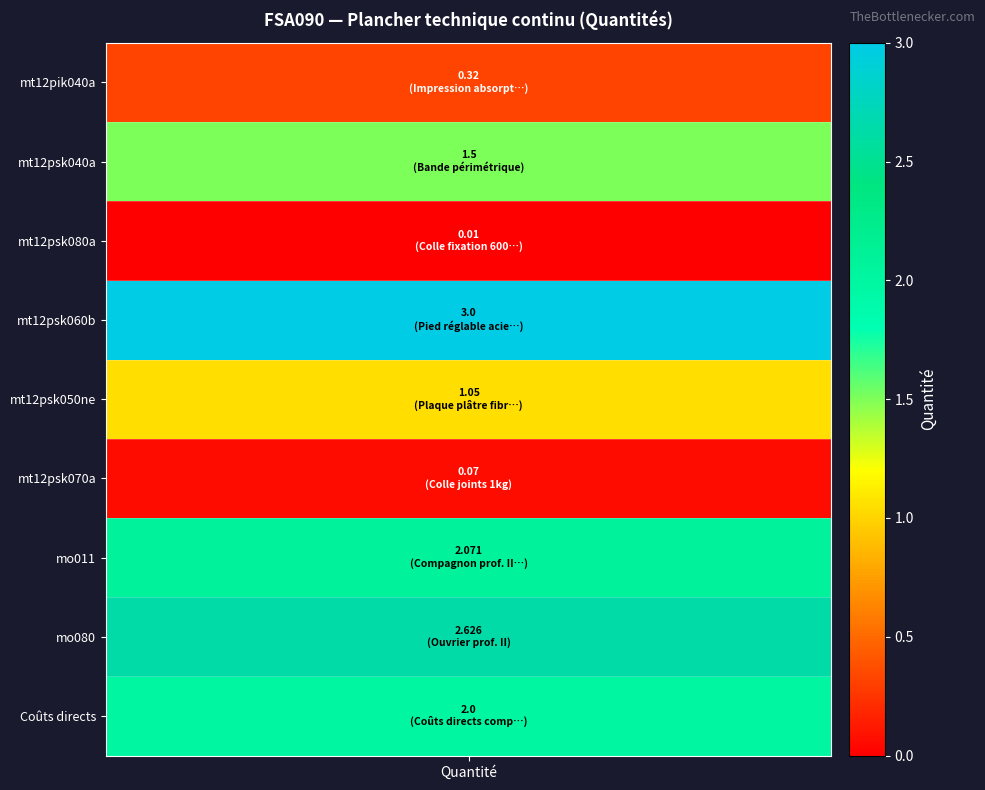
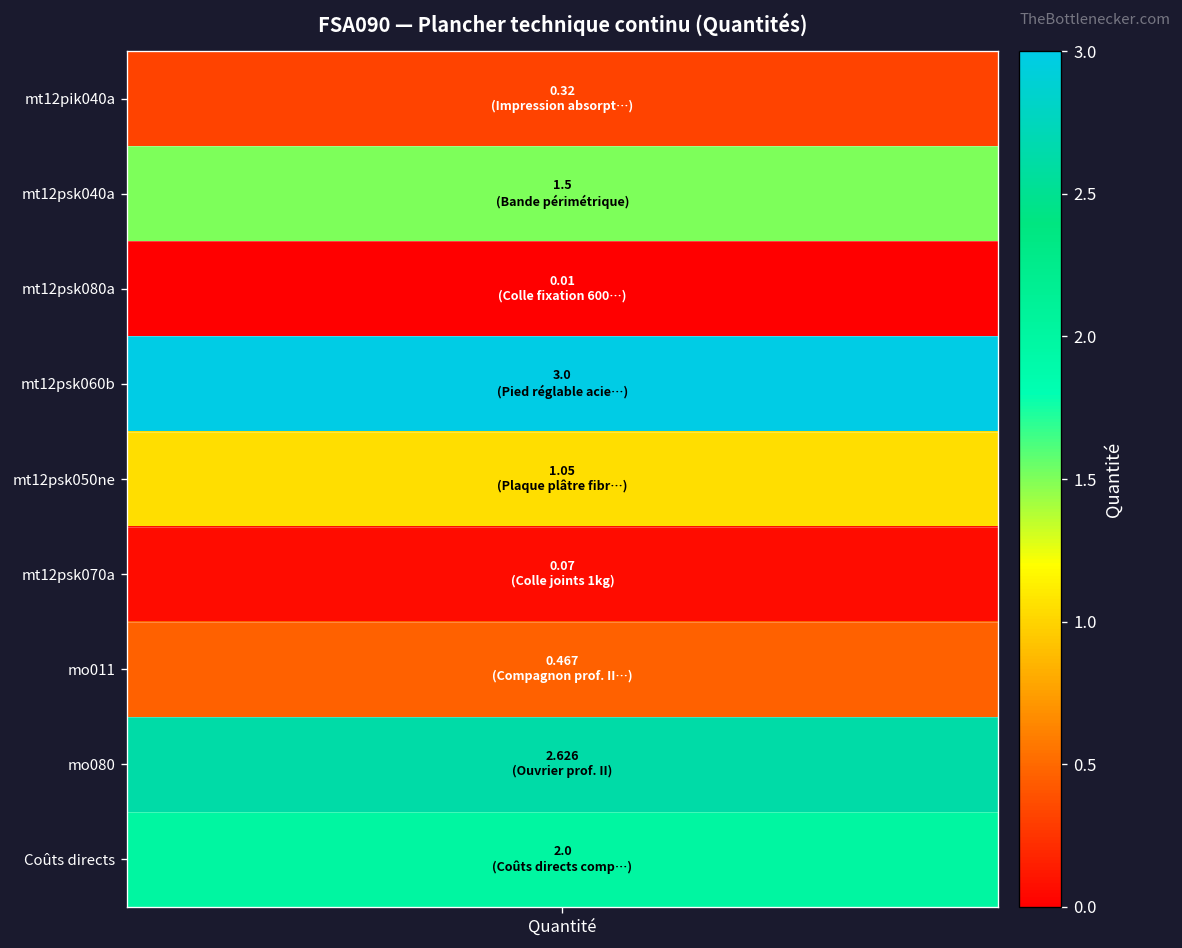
mo011, Quantité: 2.071 -> 0.467
